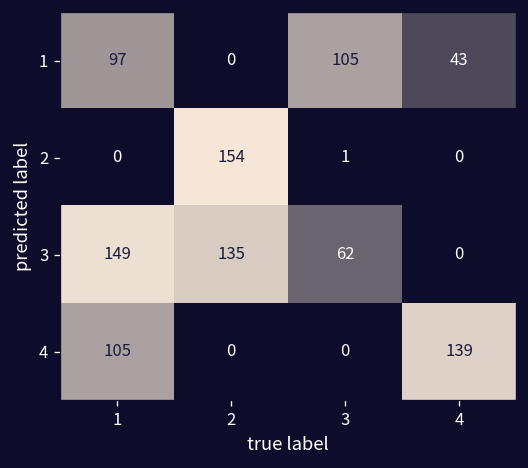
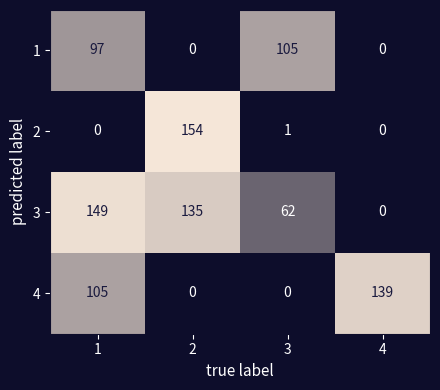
1, 4: 43 -> 0
